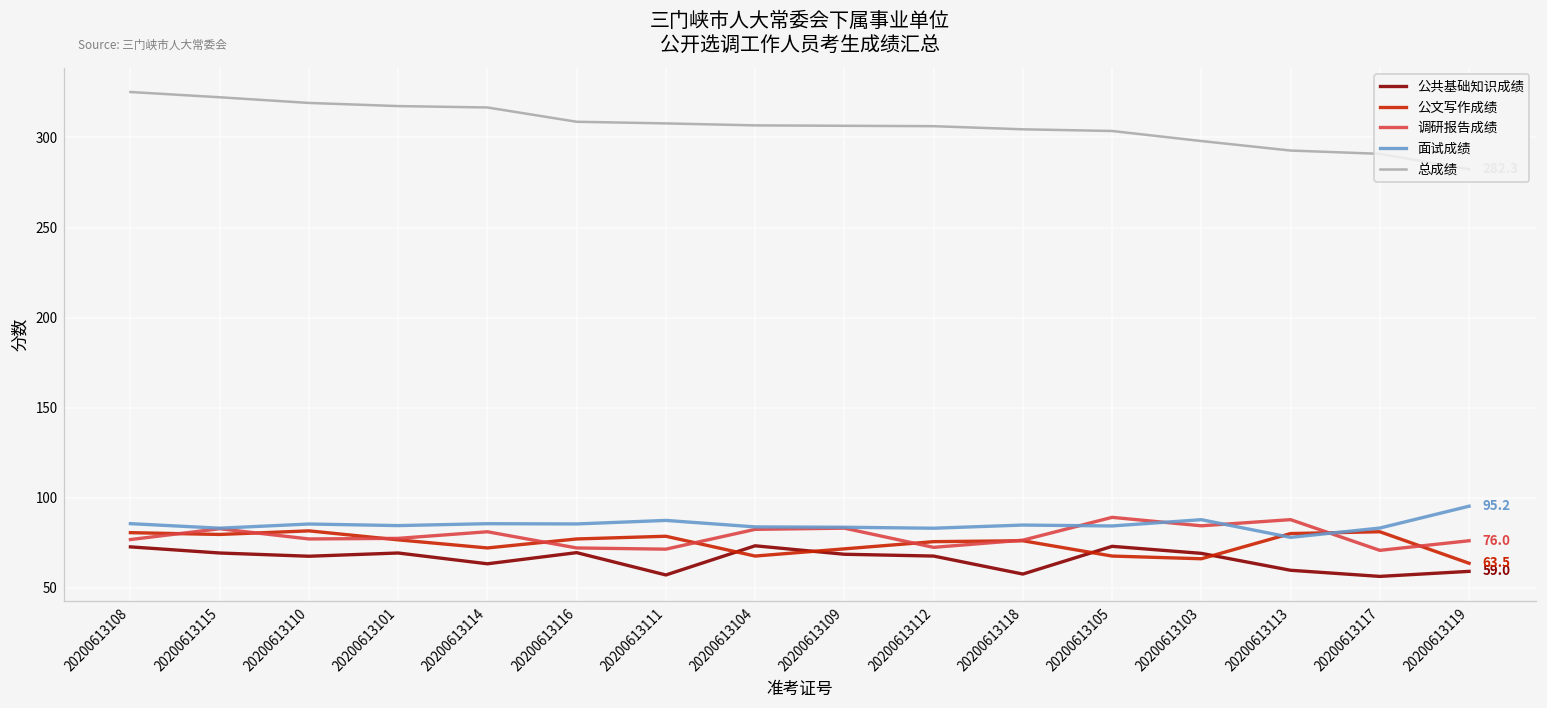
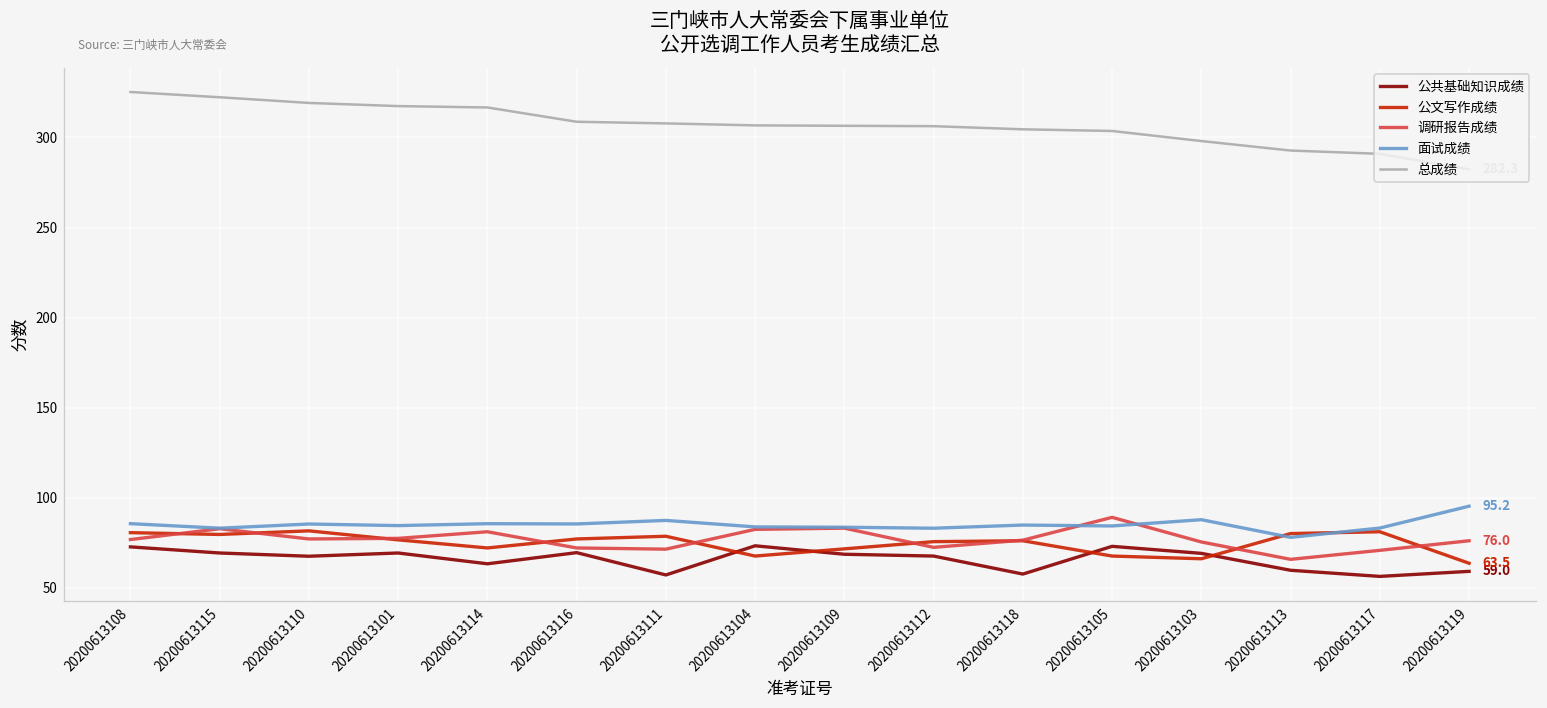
调研报告成绩, 20200613103: 84 -> 75
调研报告成绩, 20200613113: 88 -> 66
